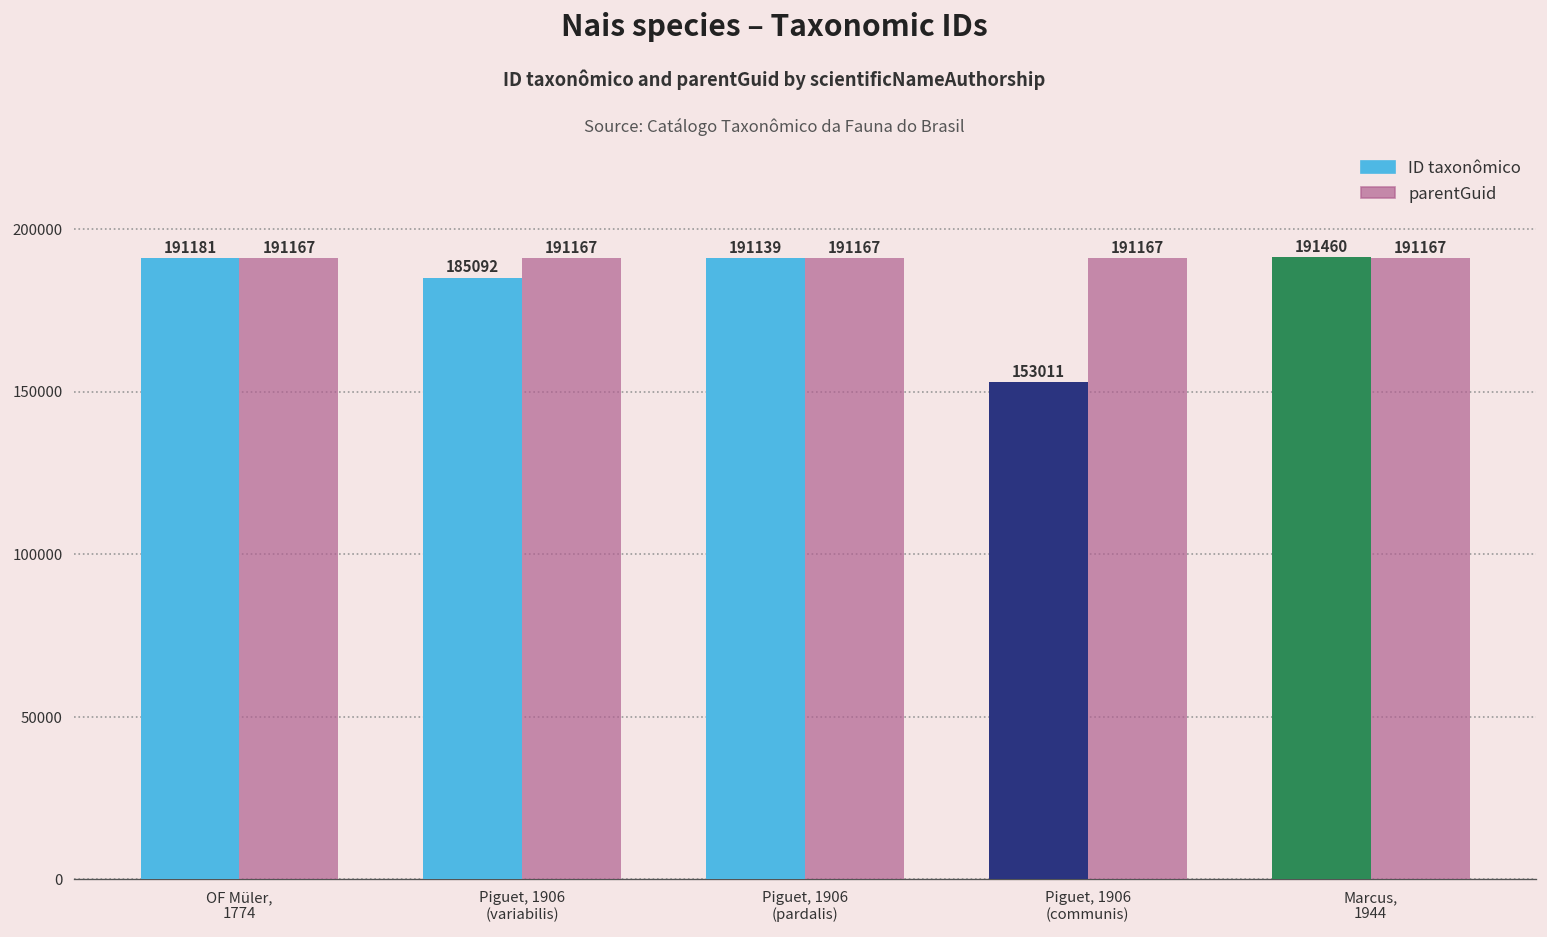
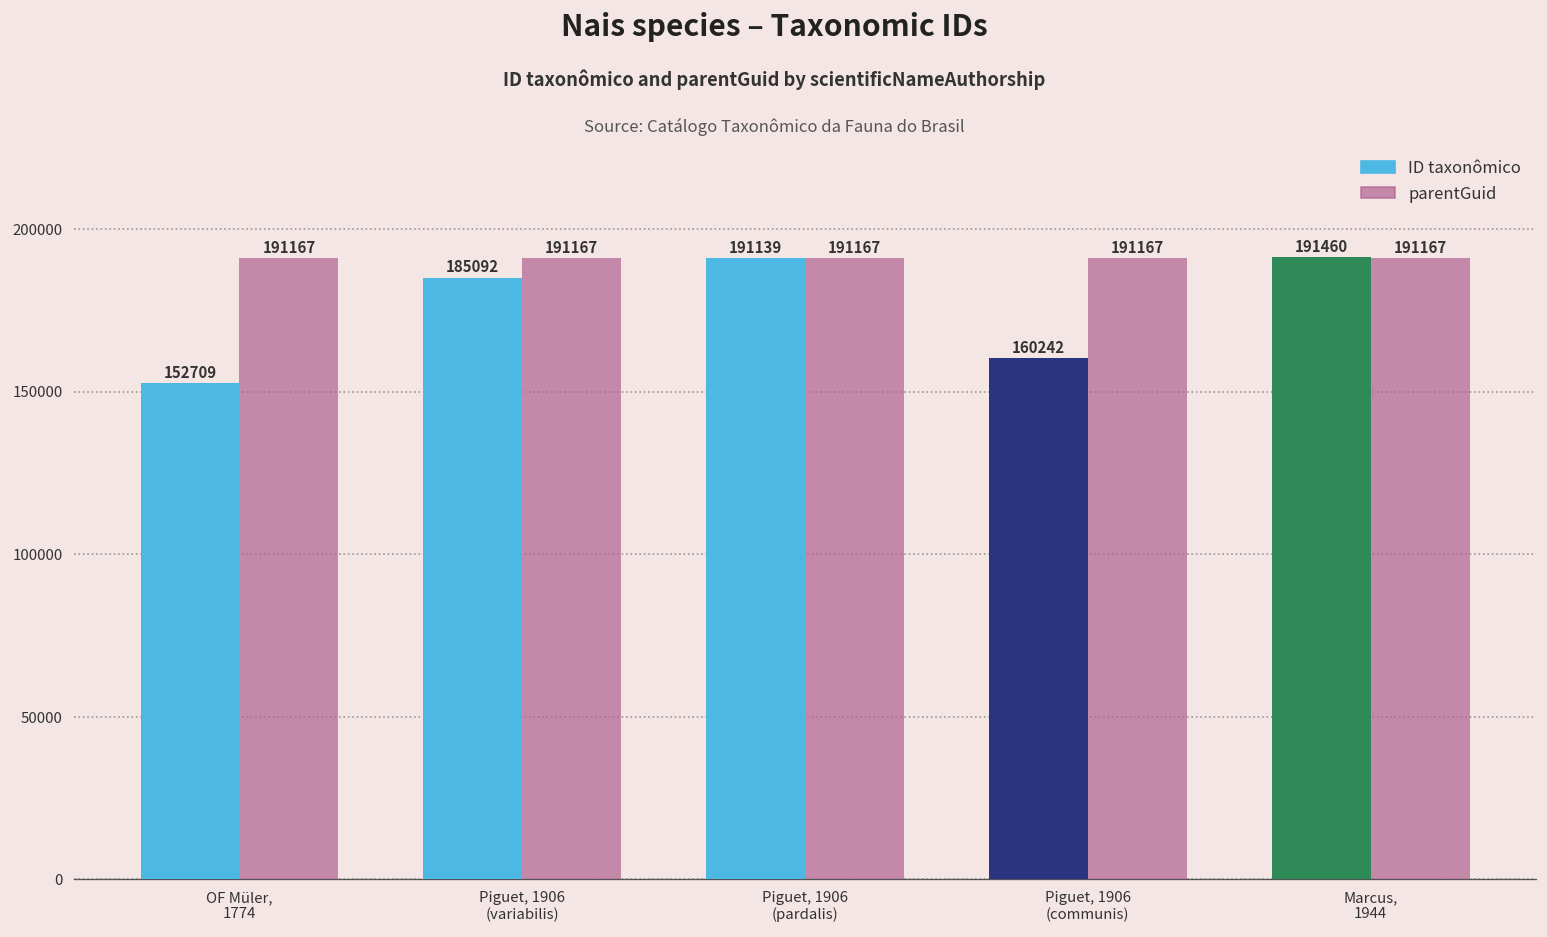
ID taxonômico, OF Müler, 1774: 191181 -> 152709
ID taxonômico, Piguet, 1906 (communis): 153011 -> 160242
